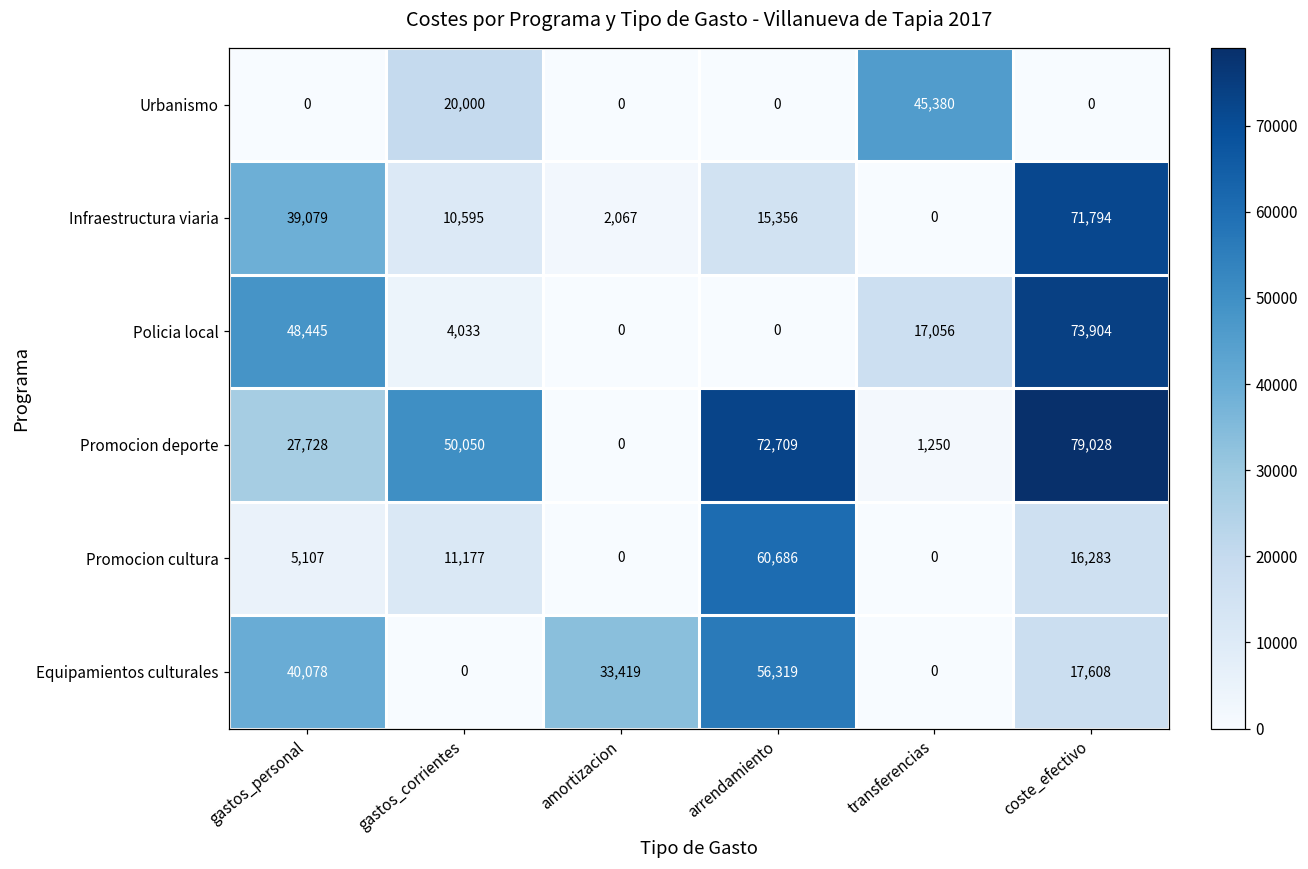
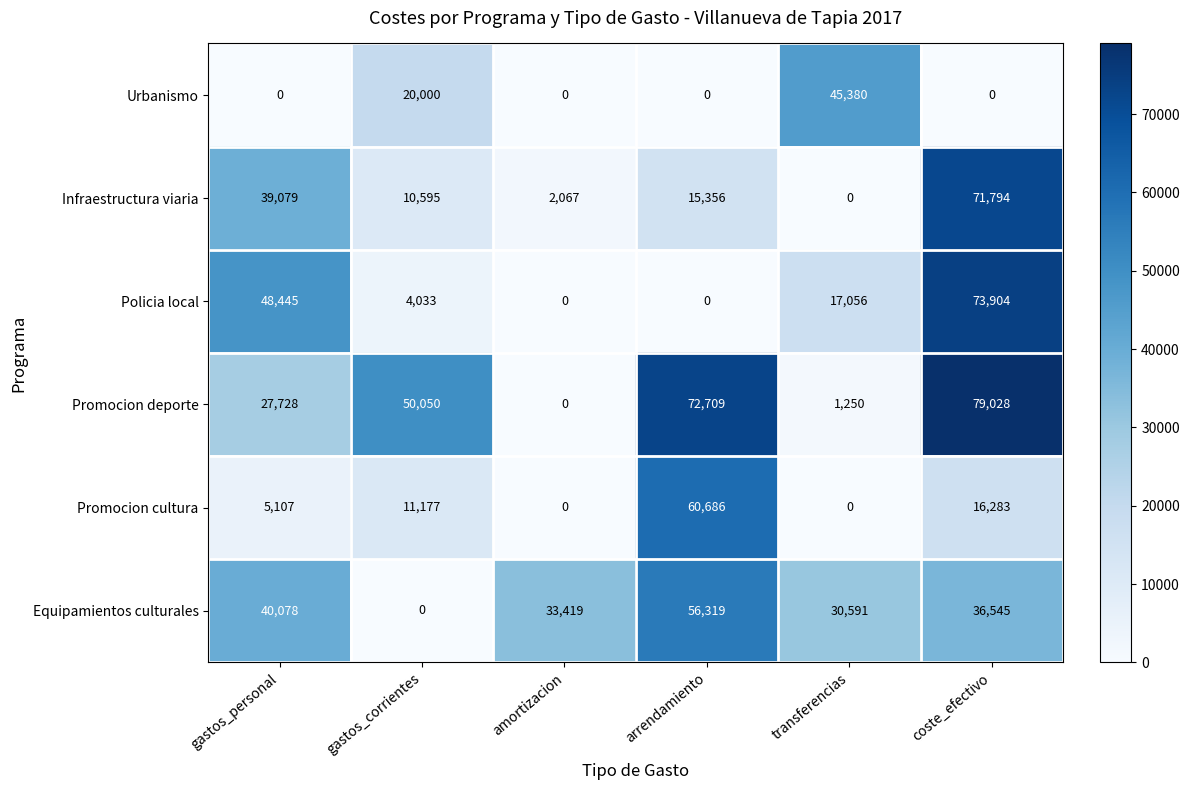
Equipamientos culturales, transferencias: 0 -> 30,591
Equipamientos culturales, coste_efectivo: 17,608 -> 36,545
